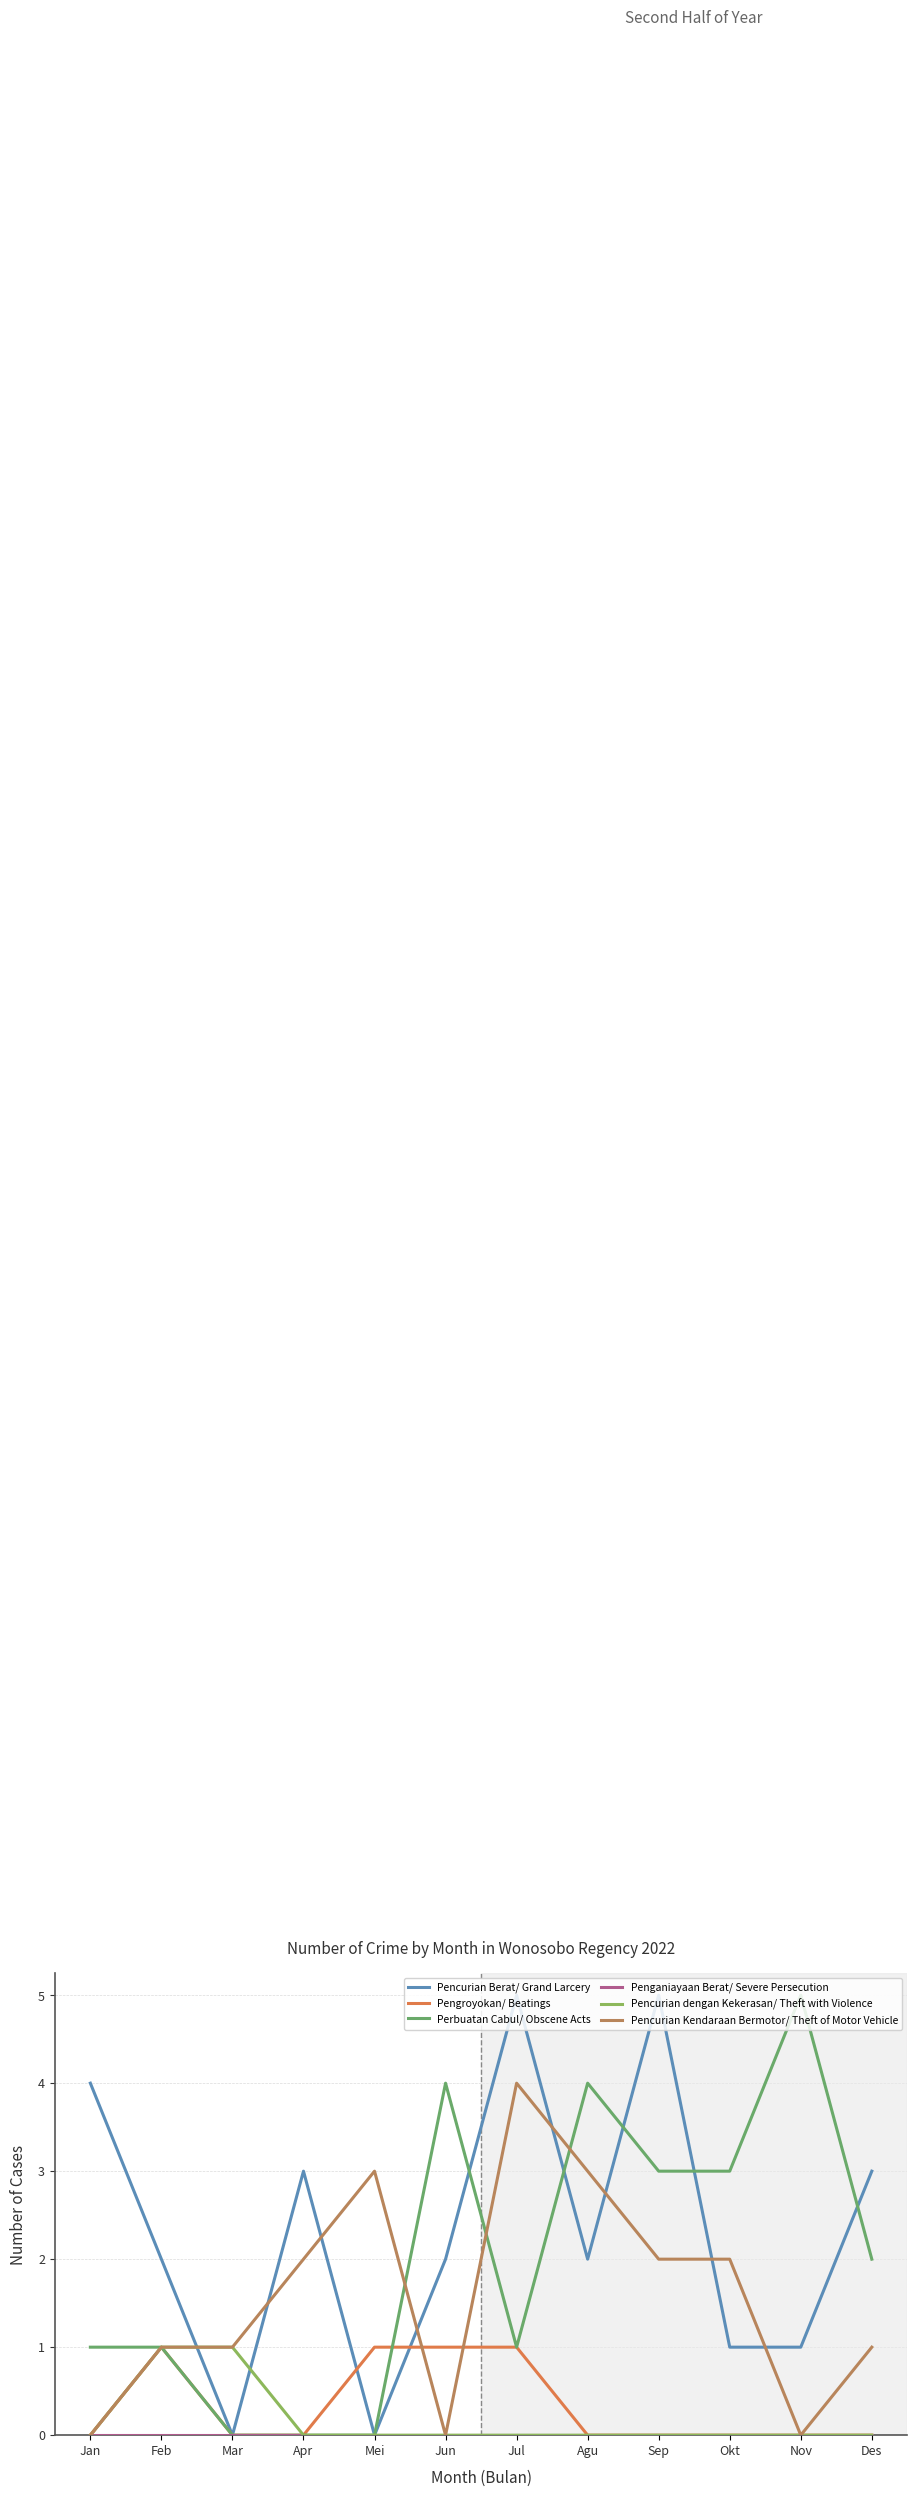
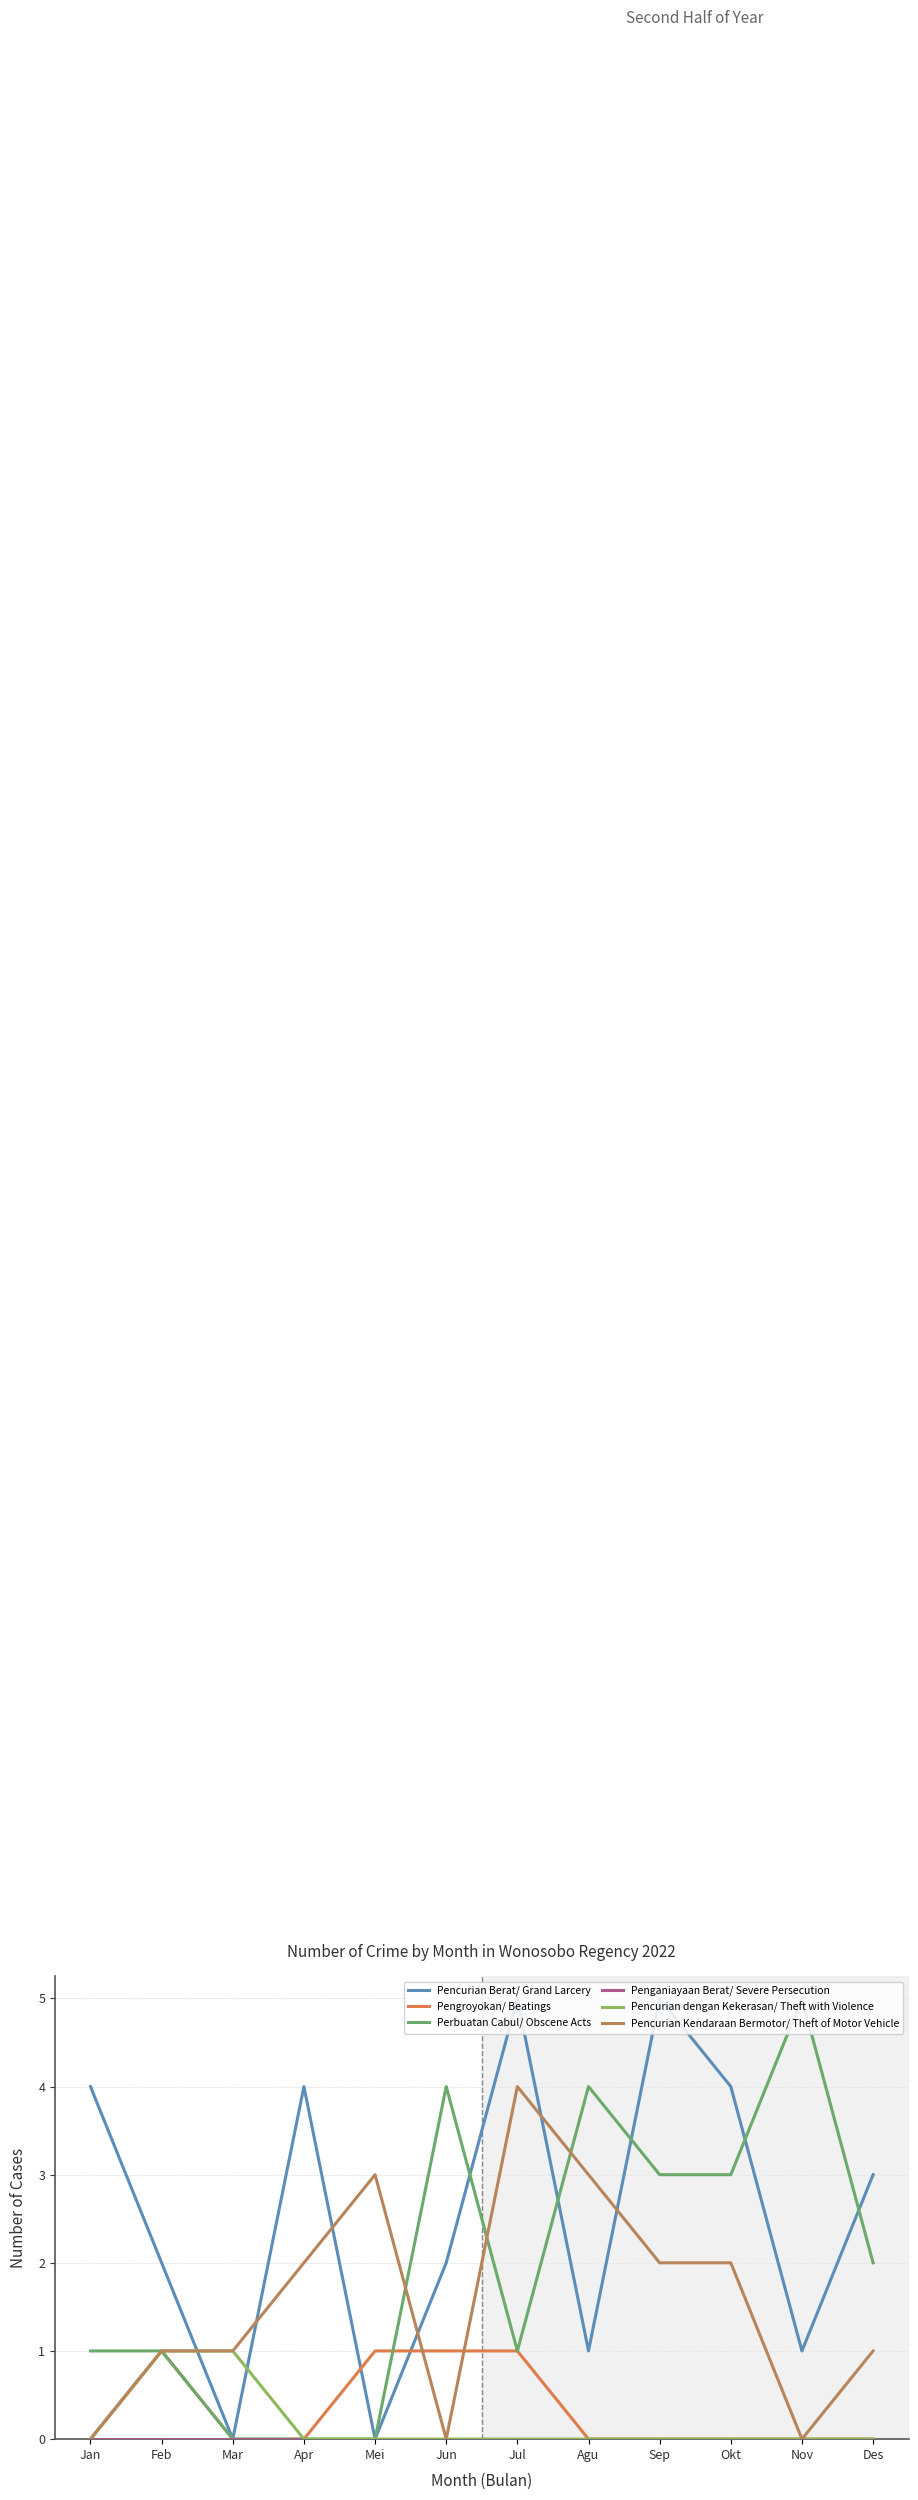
Pencurian Berat/ Grand Larcery, Apr: 3 -> 4
Pencurian Berat/ Grand Larcery, Agu: 2 -> 1
Pencurian Berat/ Grand Larcery, Okt: 1 -> 4
